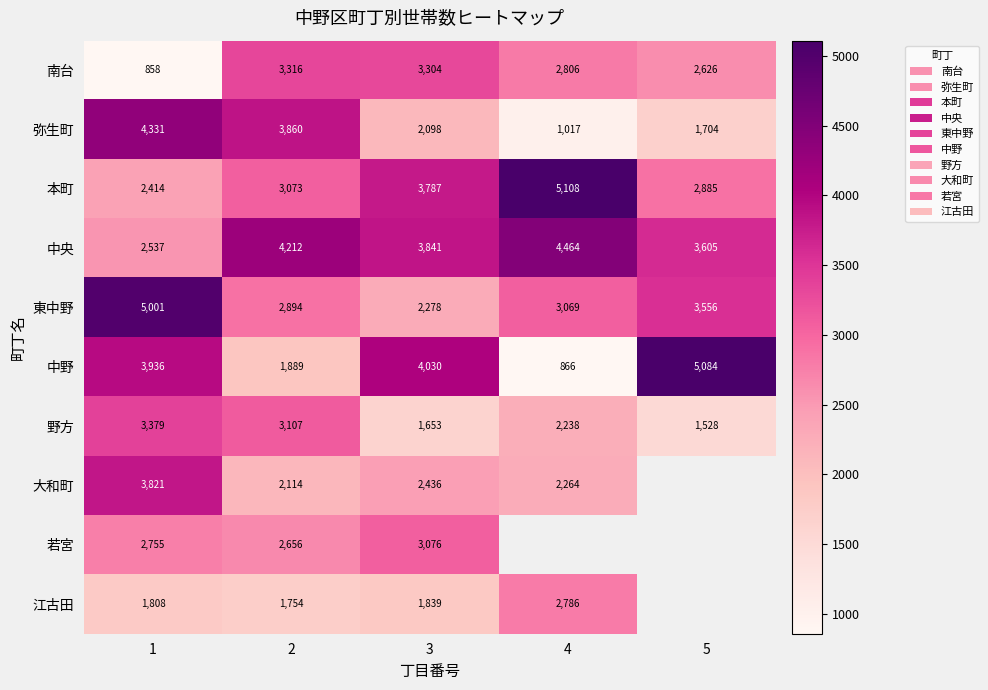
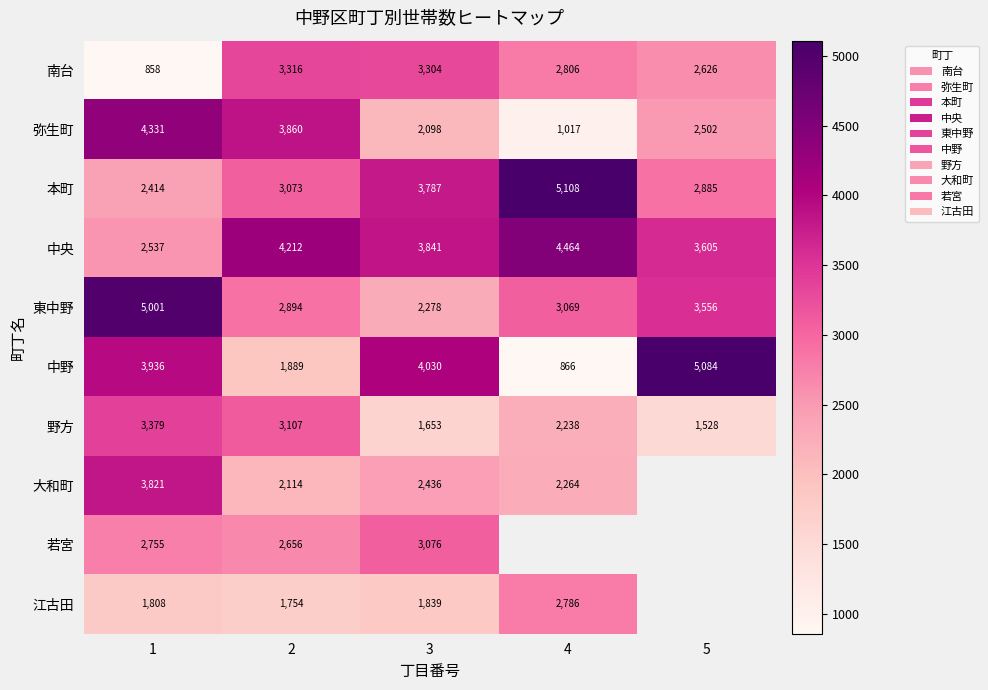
弥生町, 5: 1,704 -> 2,502
